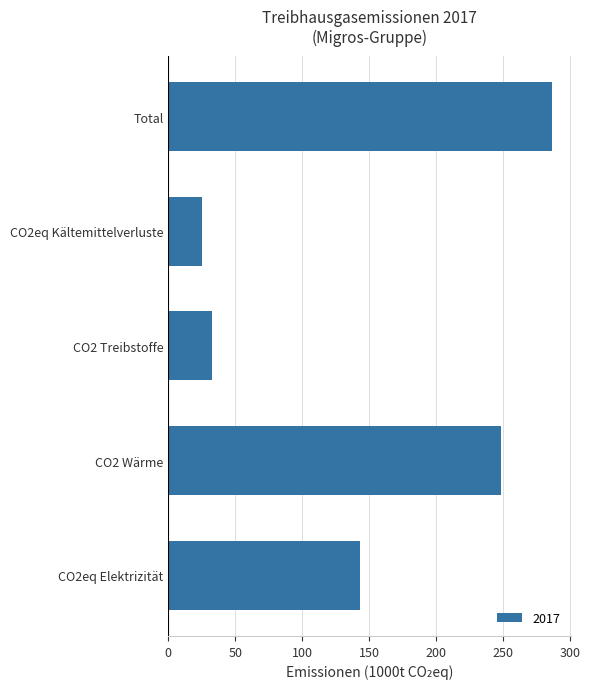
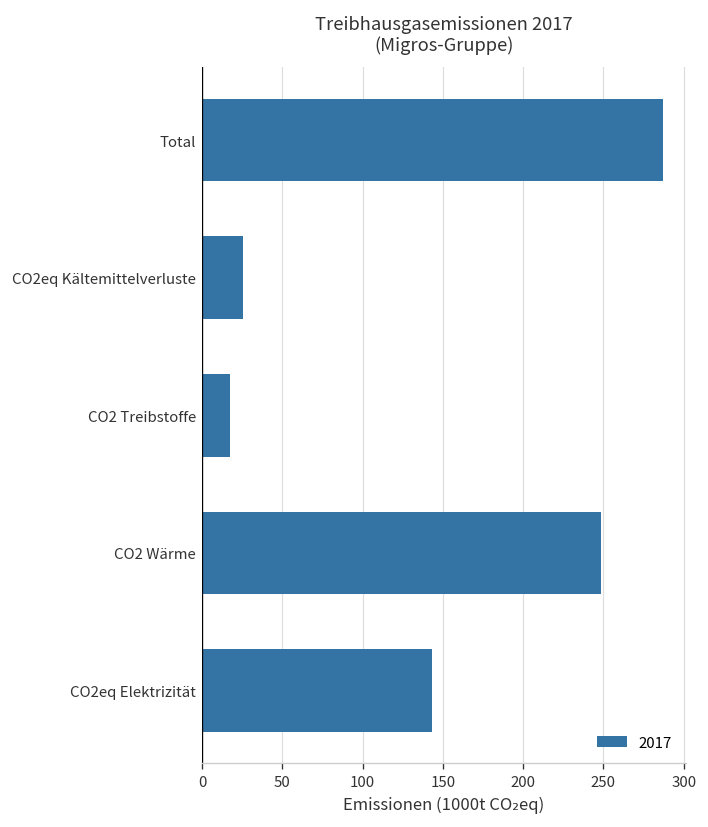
CO2 Treibstoffe: 33 -> 18
